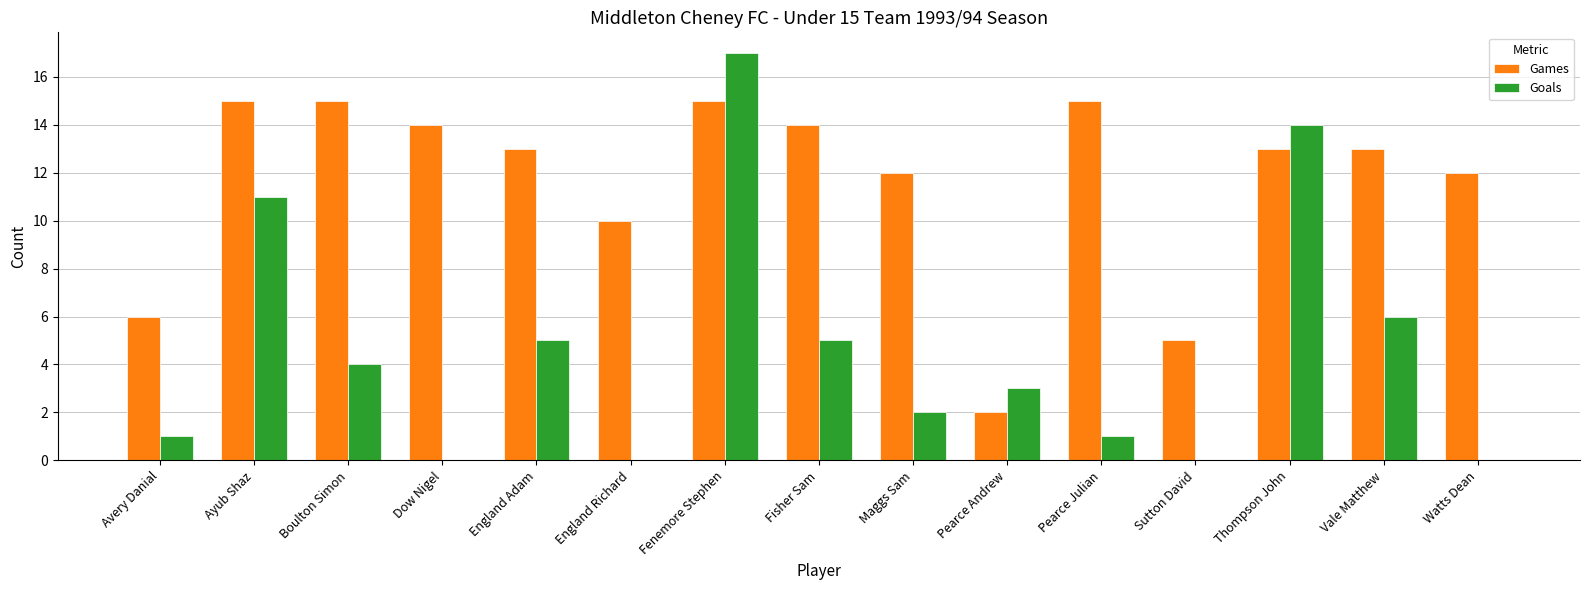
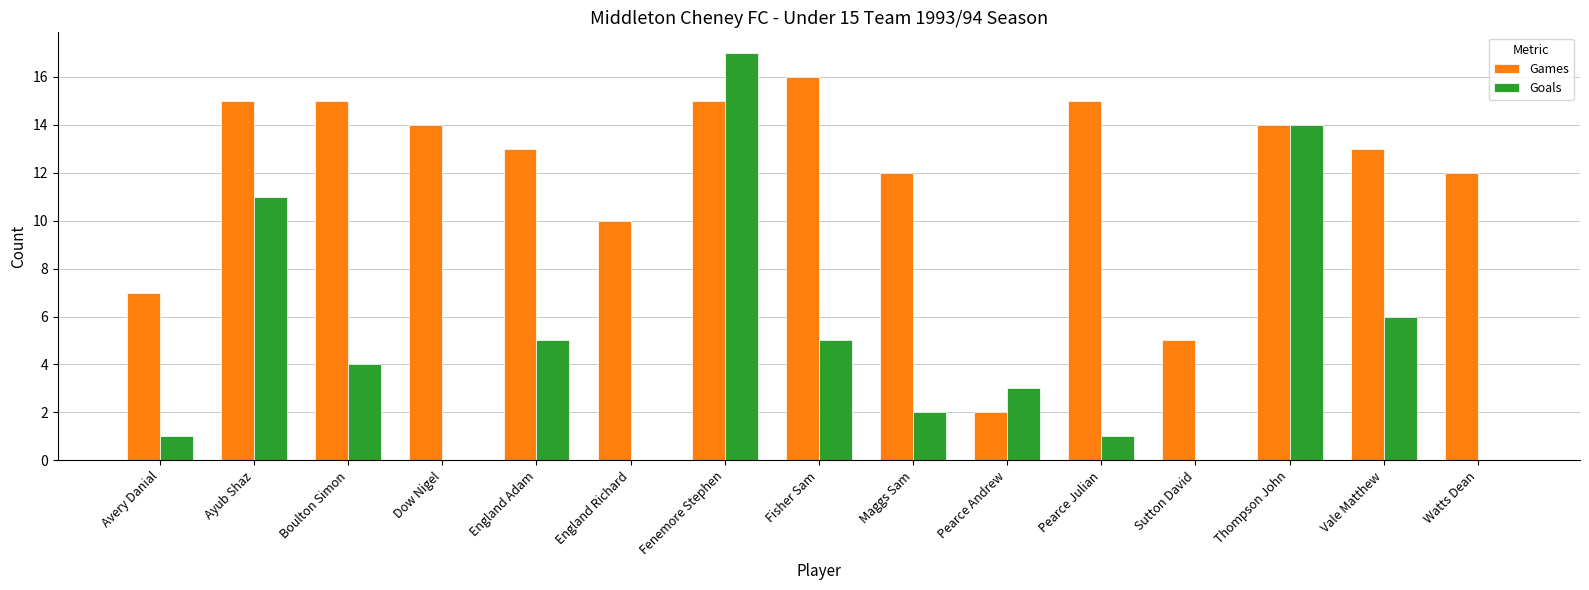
Games, Avery Danial: 6 -> 7
Games, Fisher Sam: 14 -> 16
Games, Thompson John: 13 -> 14
